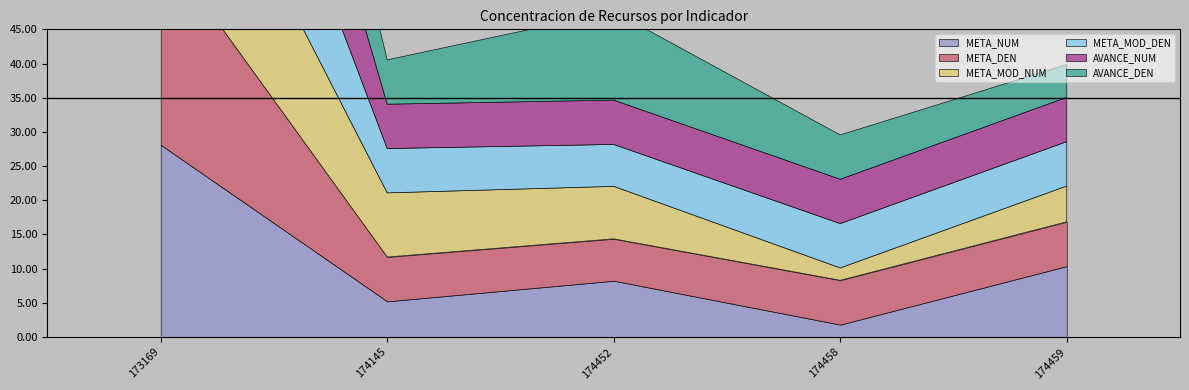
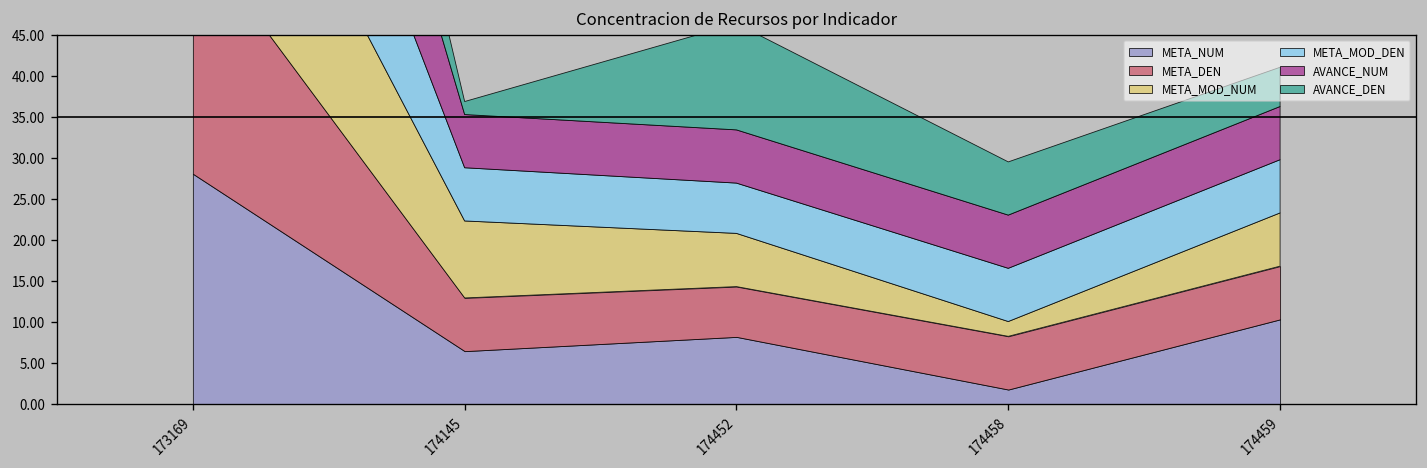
META_NUM, 174145: 5 -> 6
AVANCE_DEN, 174145: 6 -> 2
META_MOD_NUM, 174452: 8 -> 6
META_MOD_NUM, 174459: 5 -> 6
